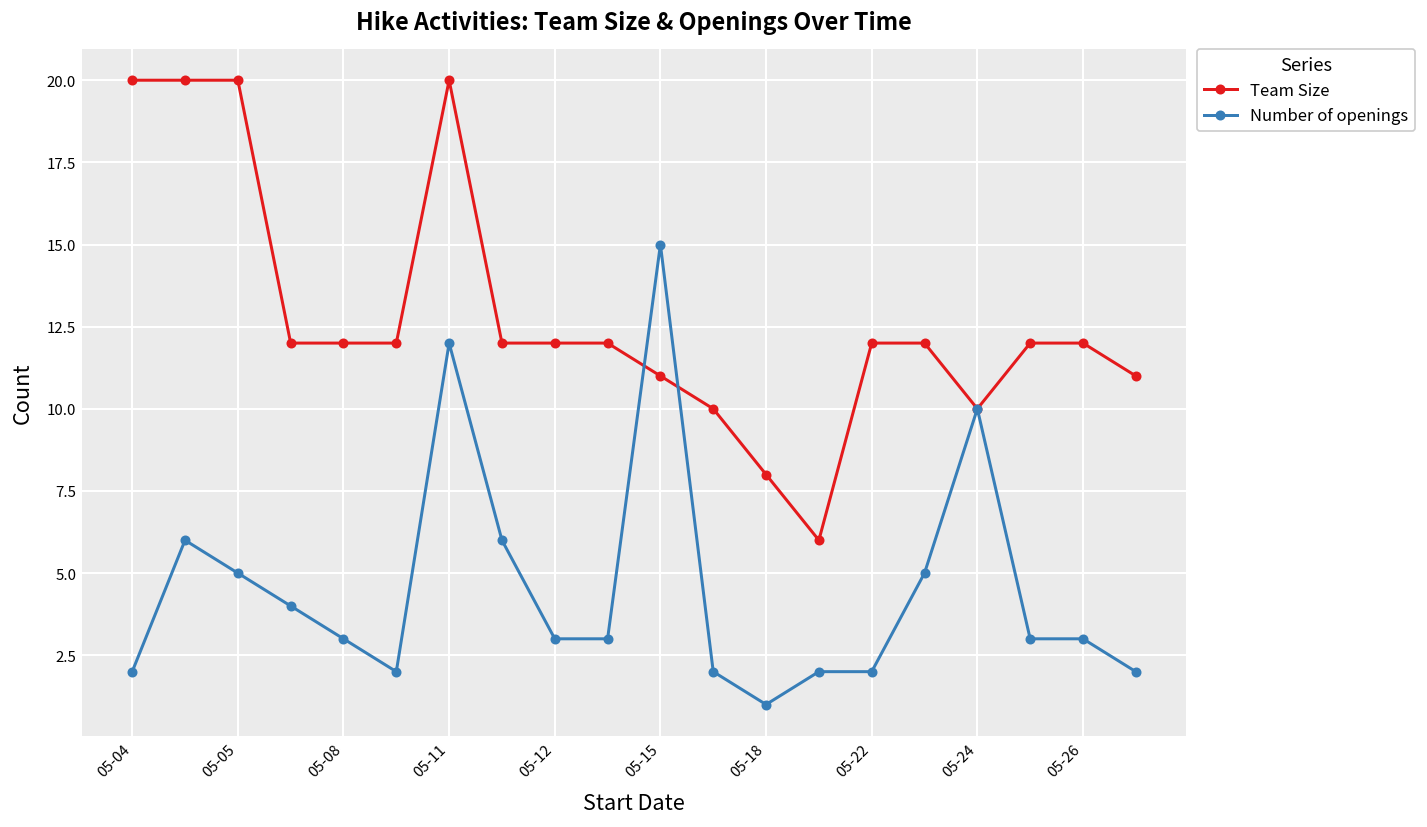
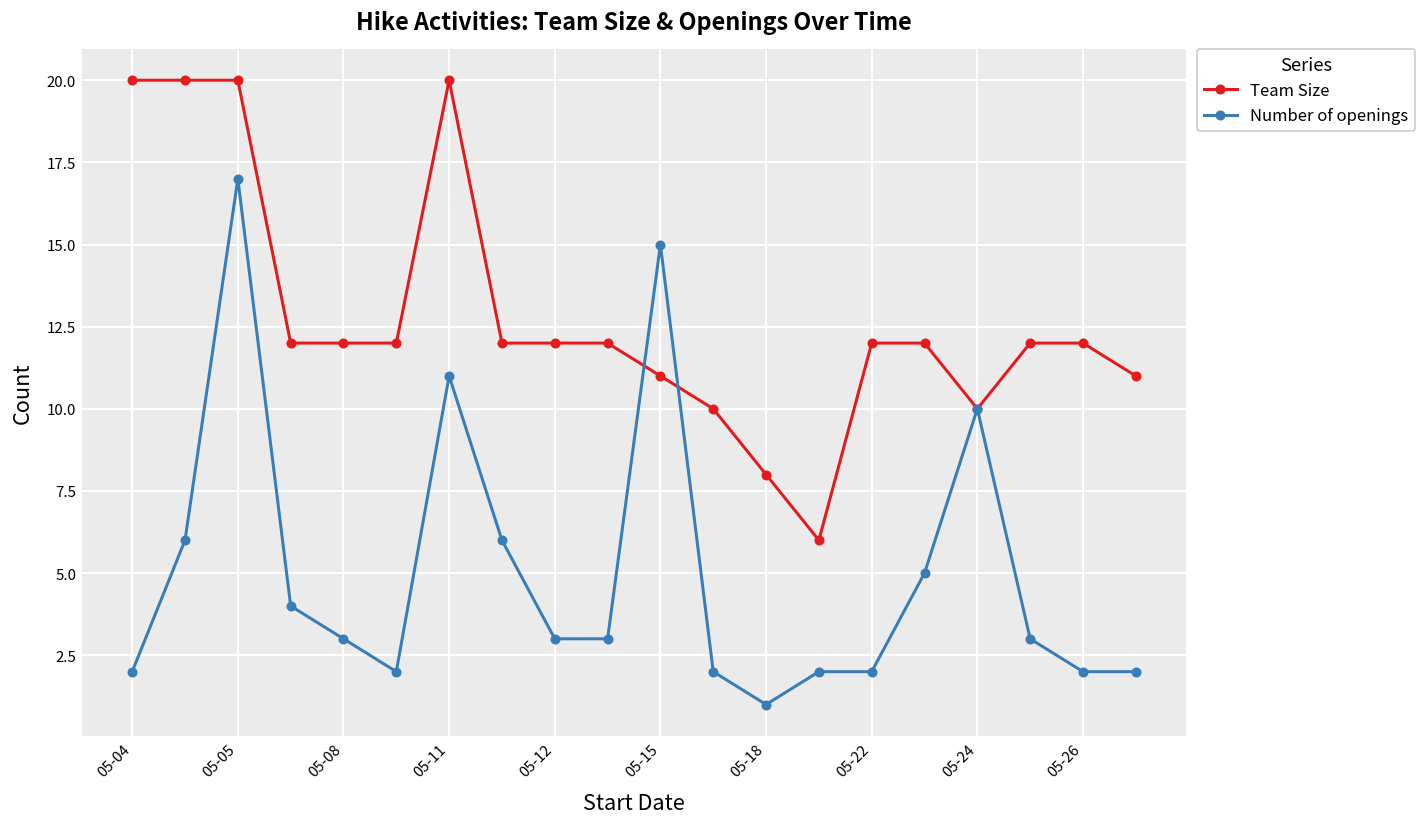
Number of openings, 05-05: 5 -> 17
Number of openings, 05-11: 12 -> 11
Number of openings, 05-26: 3 -> 2
